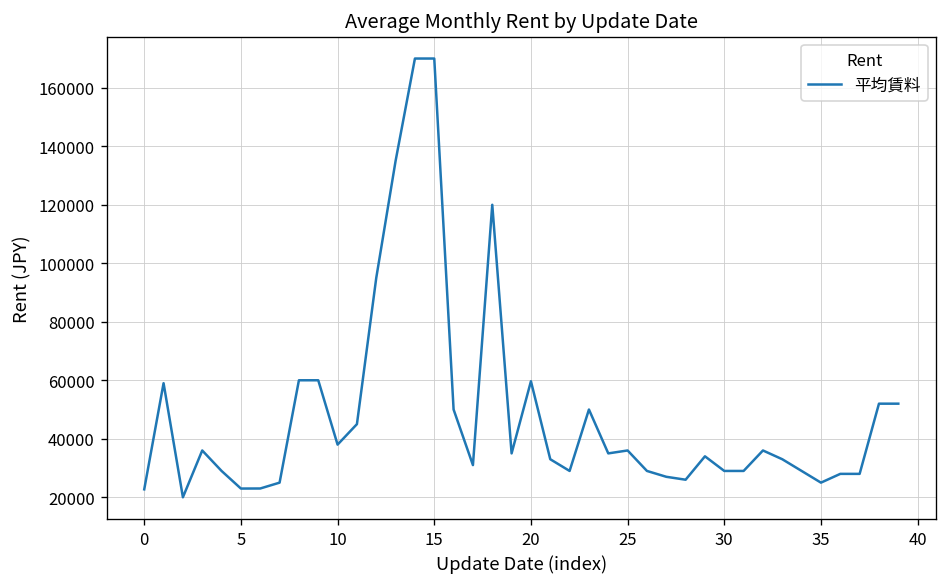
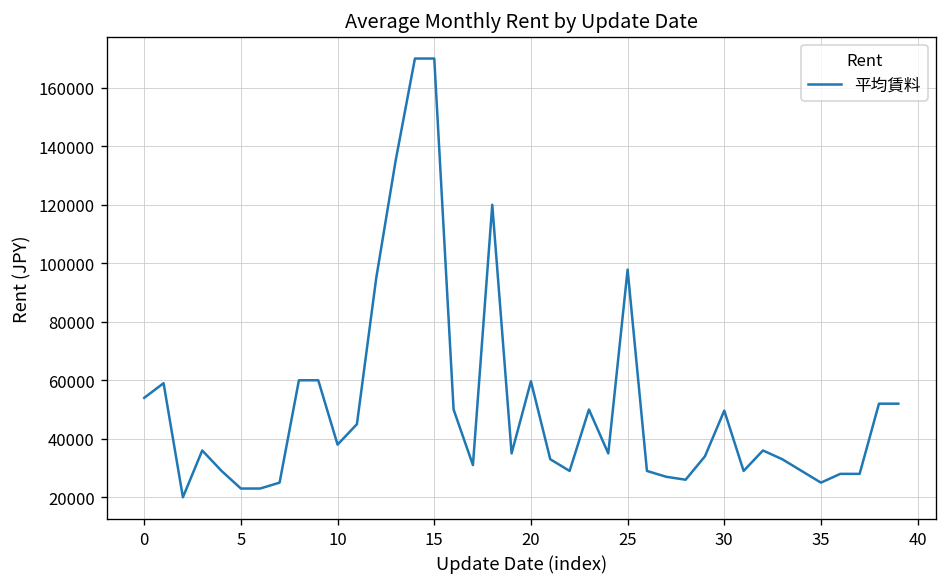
0: 23000 -> 54000
25: 36000 -> 98000
30: 29000 -> 50000
